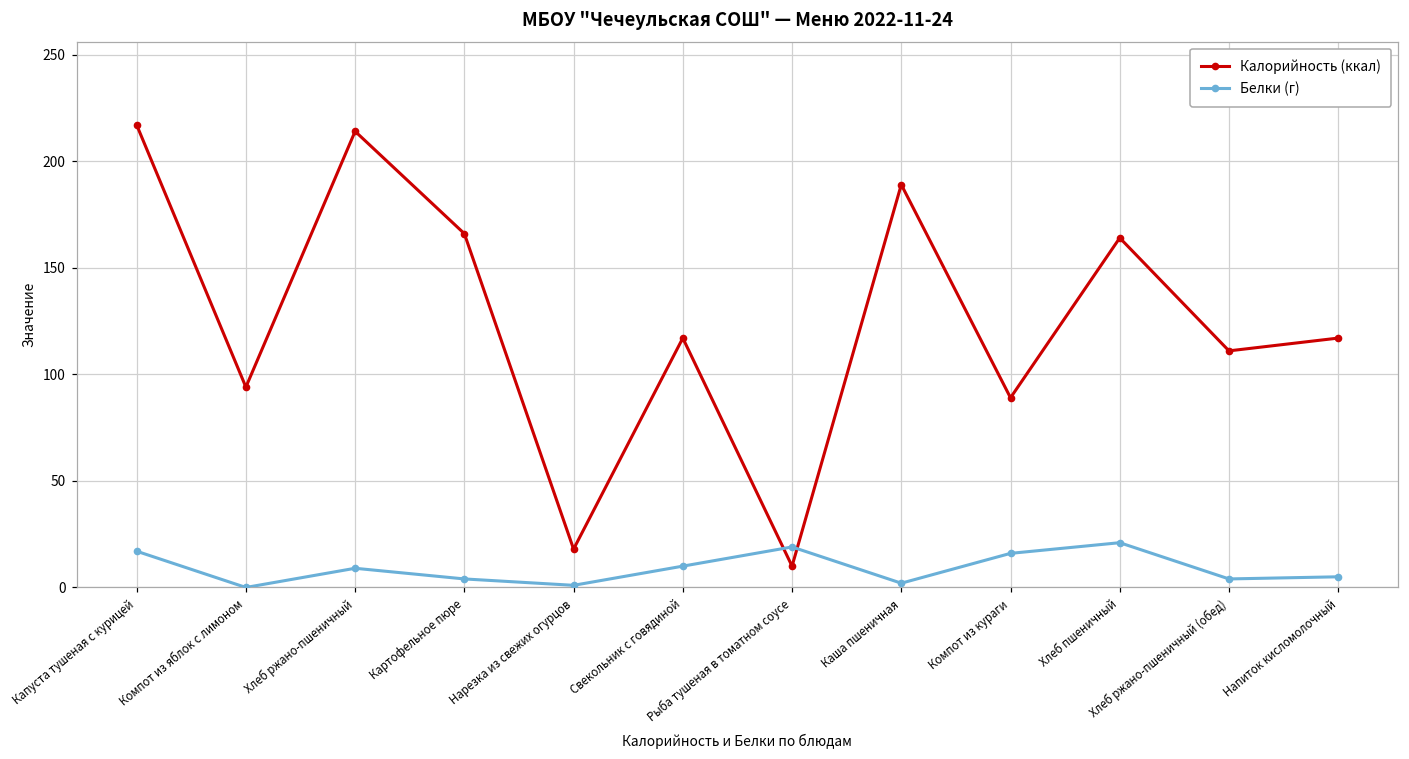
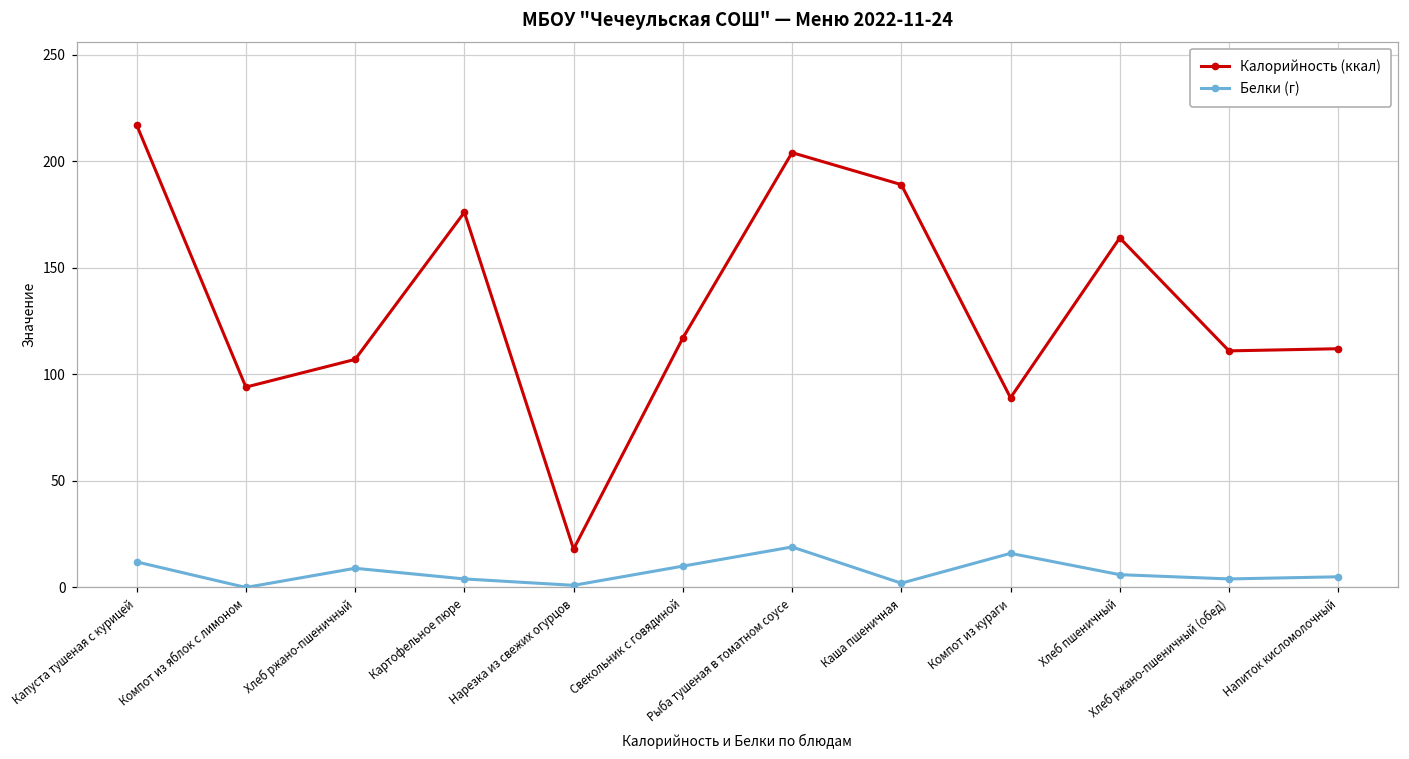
Белки (г), Капуста тушеная с курицей: 17 -> 12
Калорийность (ккал), Хлеб ржано-пшеничный: 214 -> 107
Калорийность (ккал), Картофельное пюре: 166 -> 176
Калорийность (ккал), Рыба тушеная в томатном соусе: 10 -> 204
Белки (г), Хлеб пшеничный: 21 -> 6
Калорийность (ккал), Напиток кисломолочный: 117 -> 112
